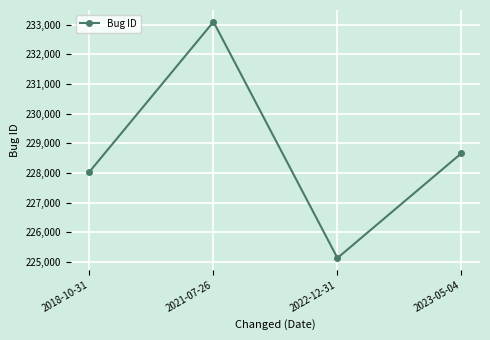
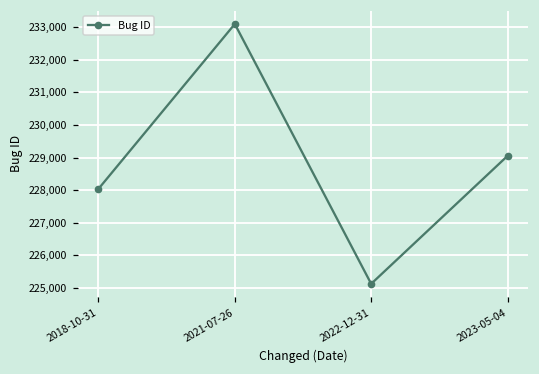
2023-05-04: 228,700 -> 229,100
